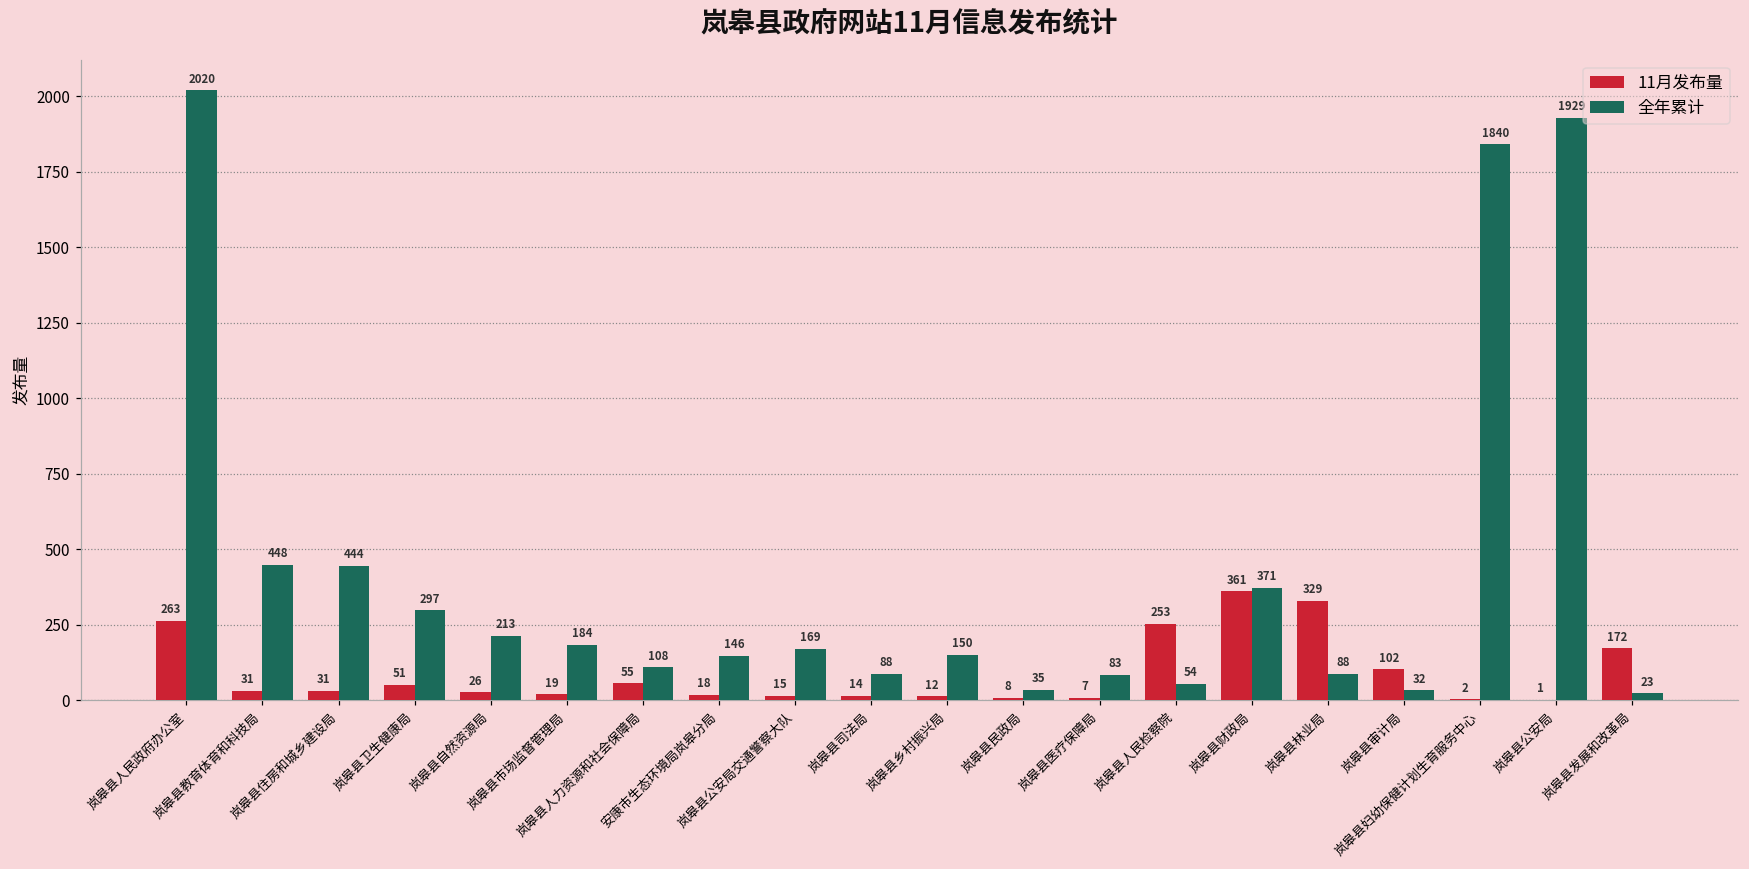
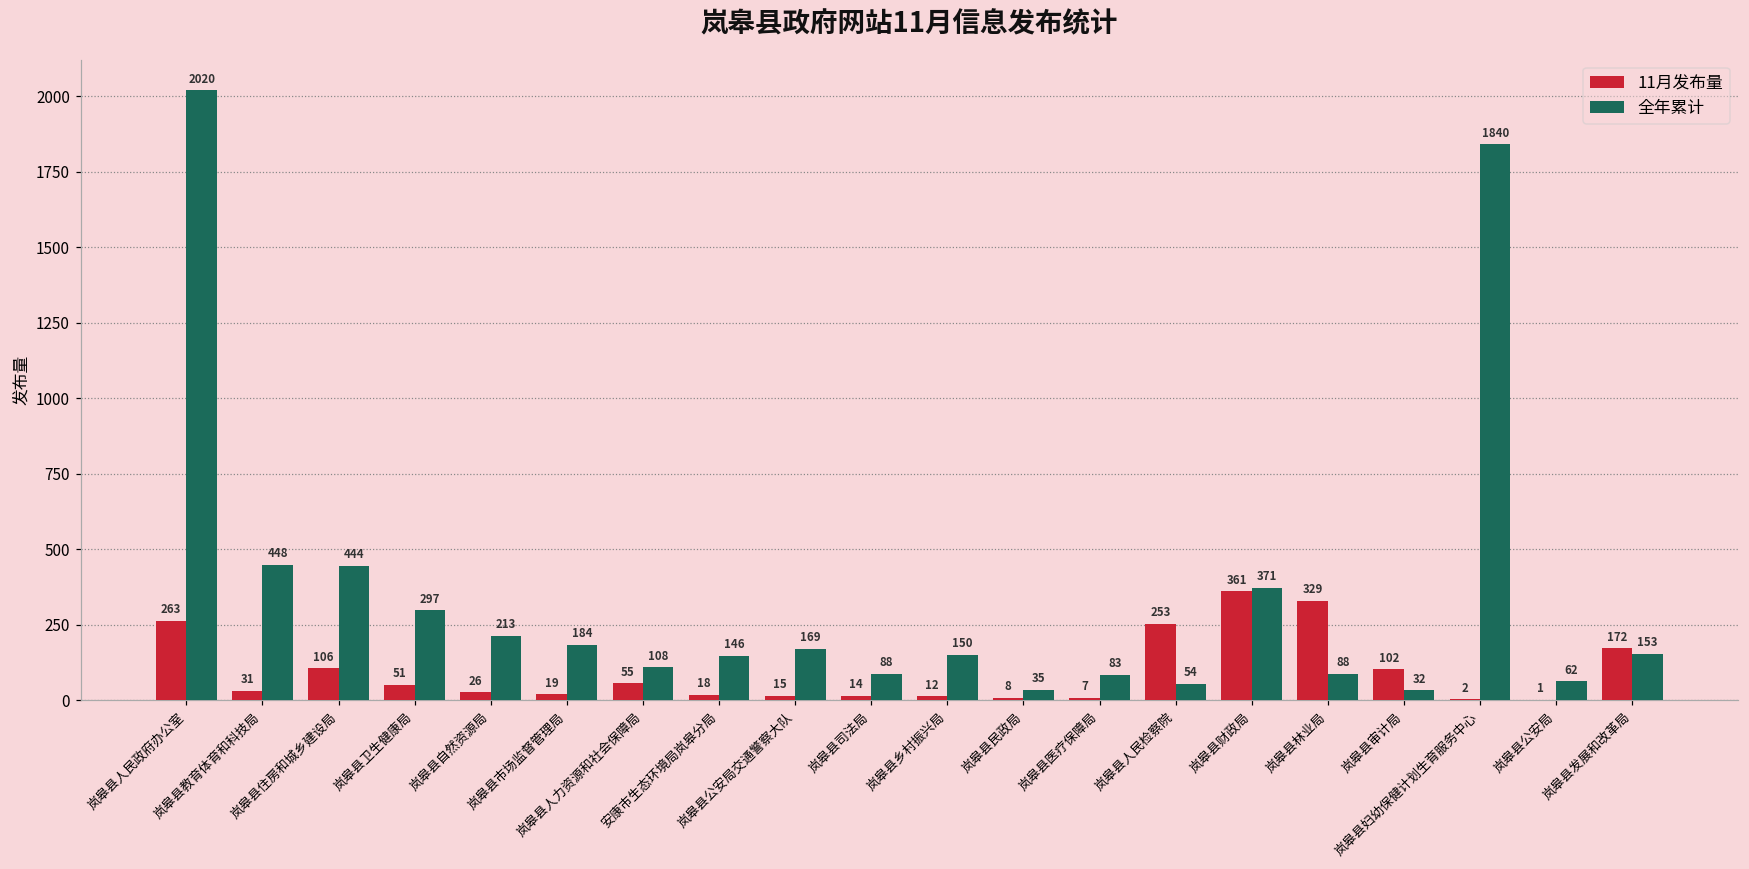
11月发布量, 岚皋县住房和城乡建设局: 31 -> 106
全年累计, 岚皋县公安局: 1929 -> 62
全年累计, 岚皋县发展和改革局: 23 -> 153
